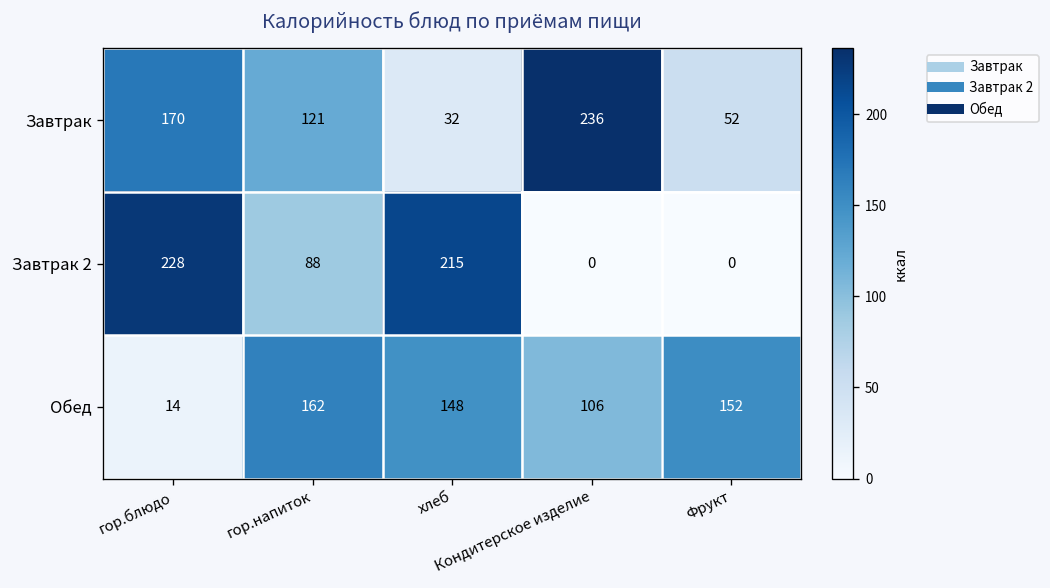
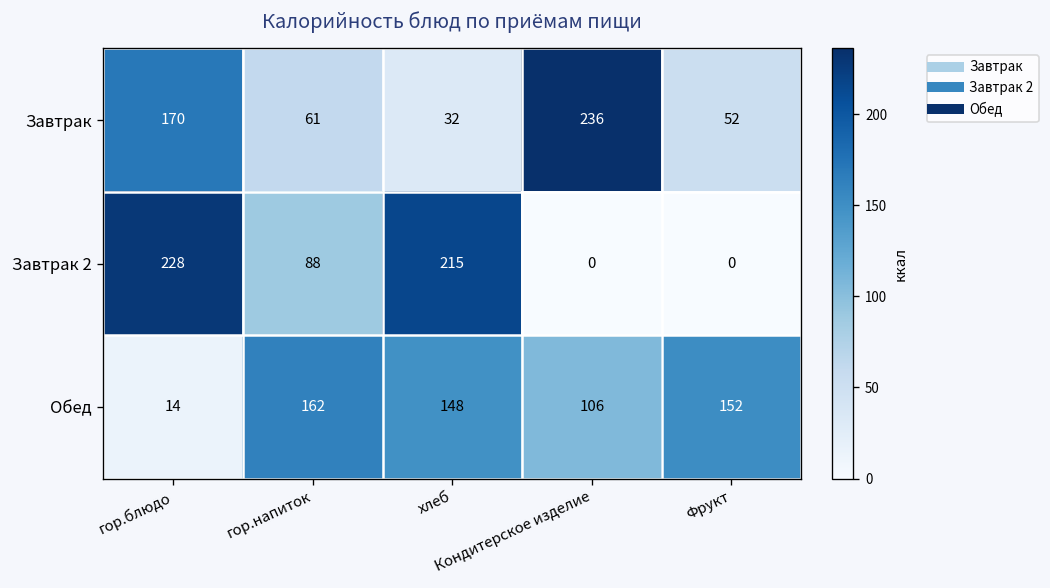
Завтрак, гор.напиток: 121 -> 61
